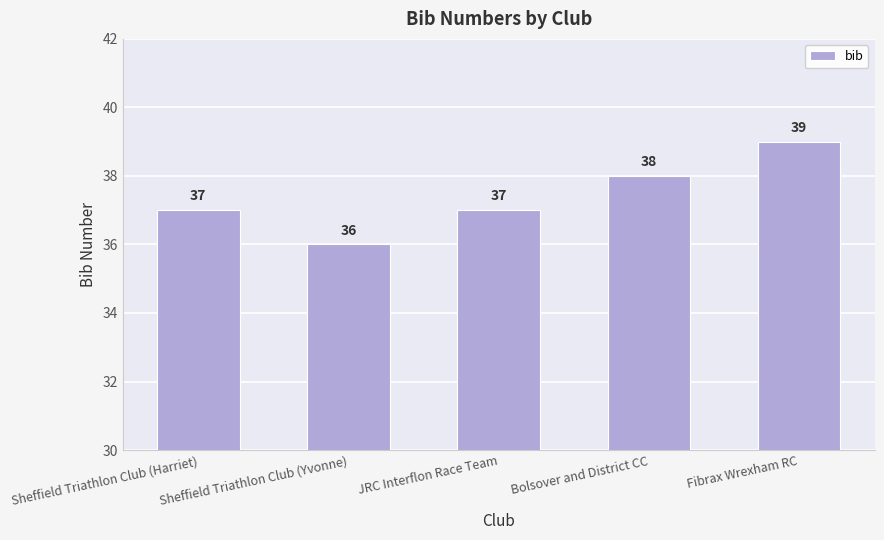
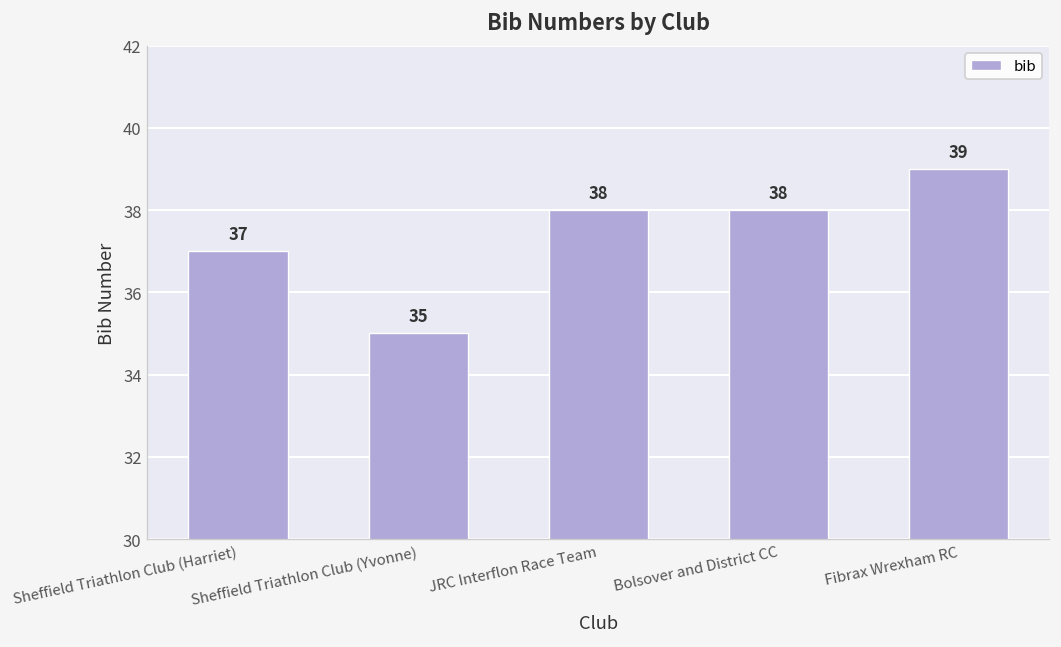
Sheffield Triathlon Club (Yvonne): 36 -> 35
JRC Interflon Race Team: 37 -> 38
